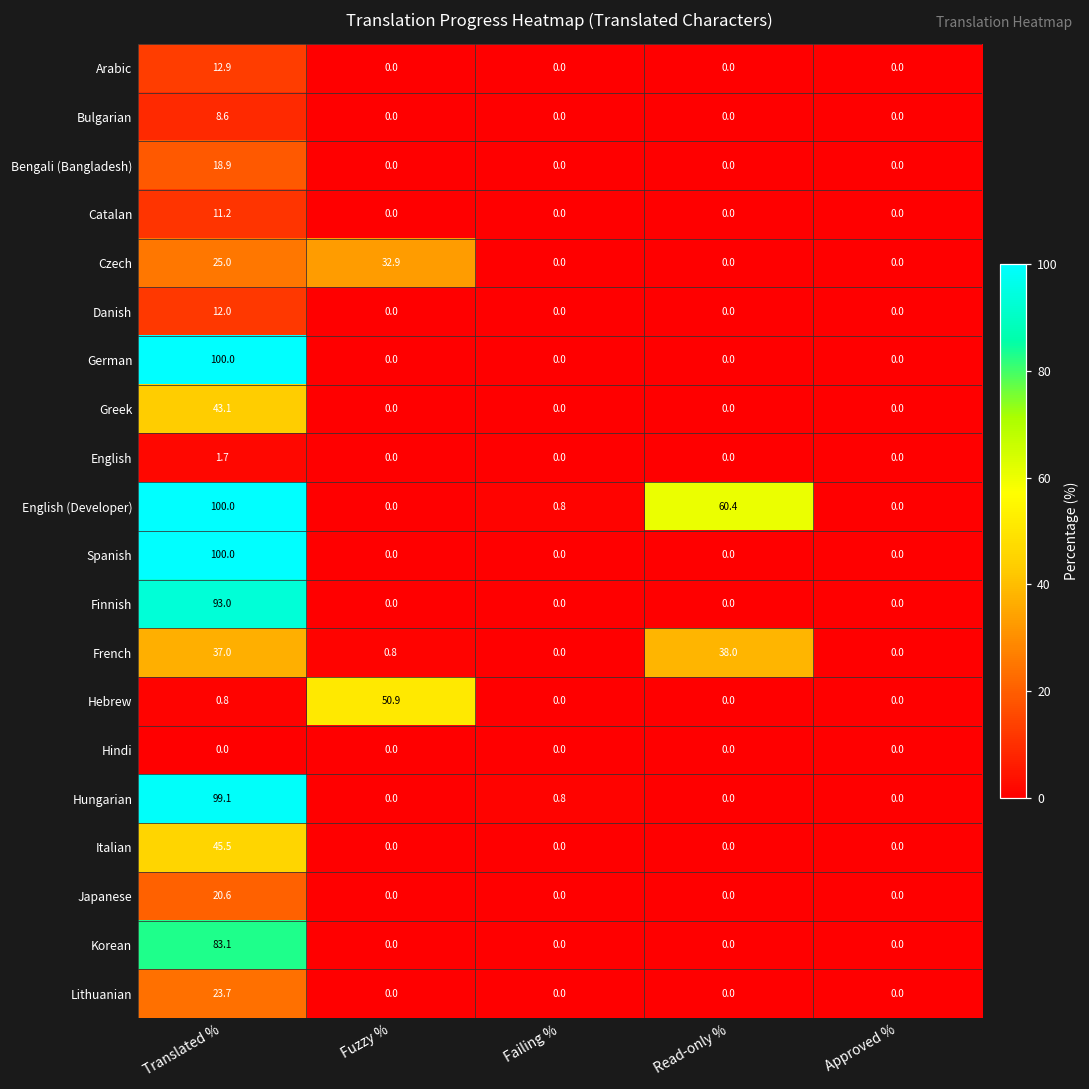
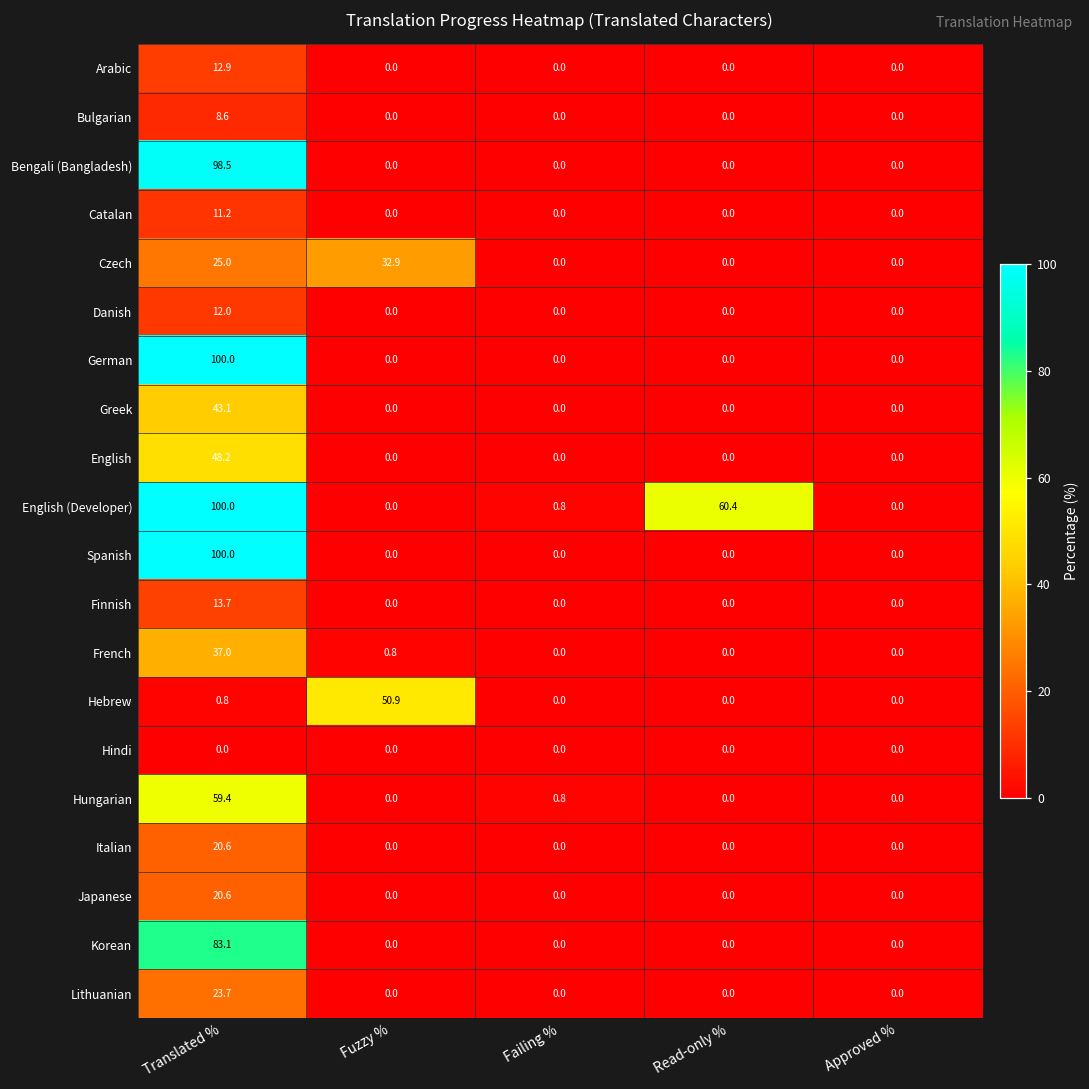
Bengali (Bangladesh), Translated %: 18.9 -> 98.5
English, Translated %: 1.7 -> 48.2
Finnish, Translated %: 93.0 -> 13.7
French, Read-only %: 38.0 -> 0.0
Hungarian, Translated %: 99.1 -> 59.4
Italian, Translated %: 45.5 -> 20.6
